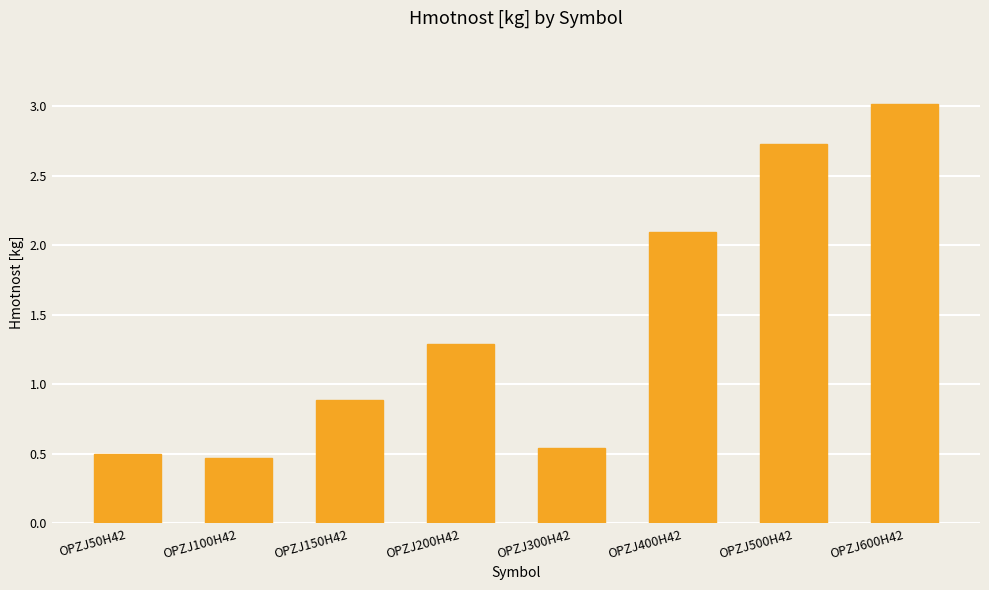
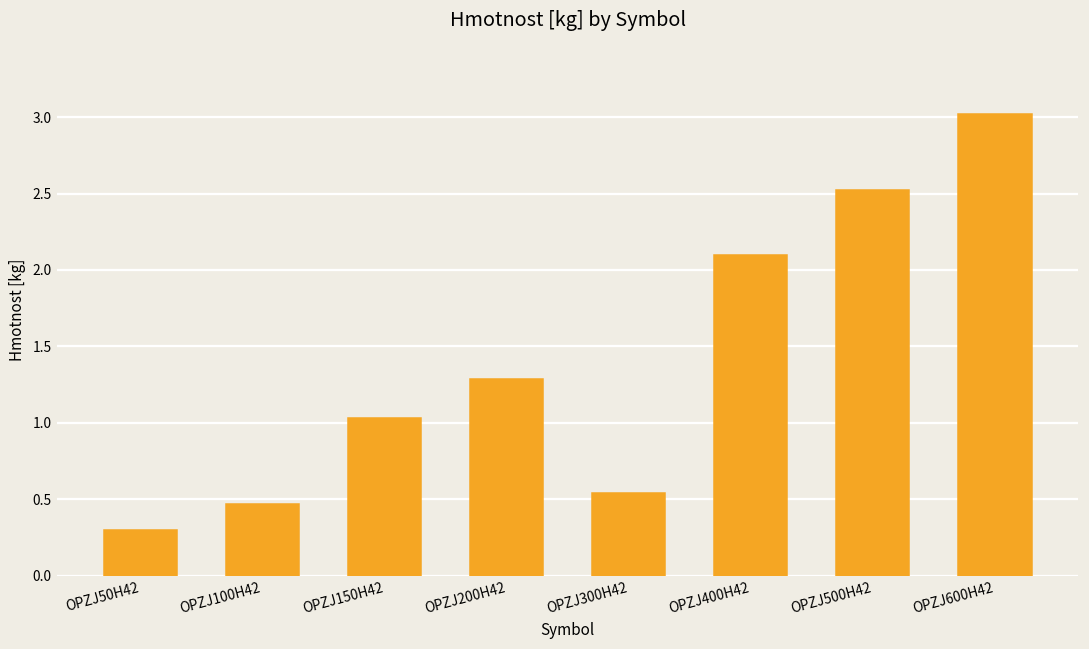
OPZJ50H42: 0.5 -> 0.3
OPZJ150H42: 0.89 -> 1.03
OPZJ500H42: 2.73 -> 2.52
